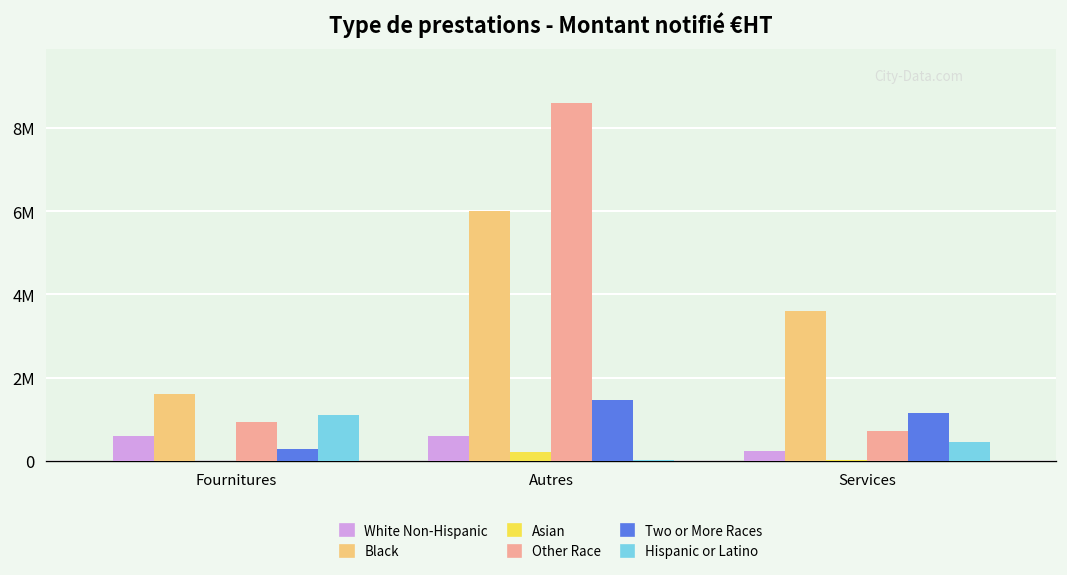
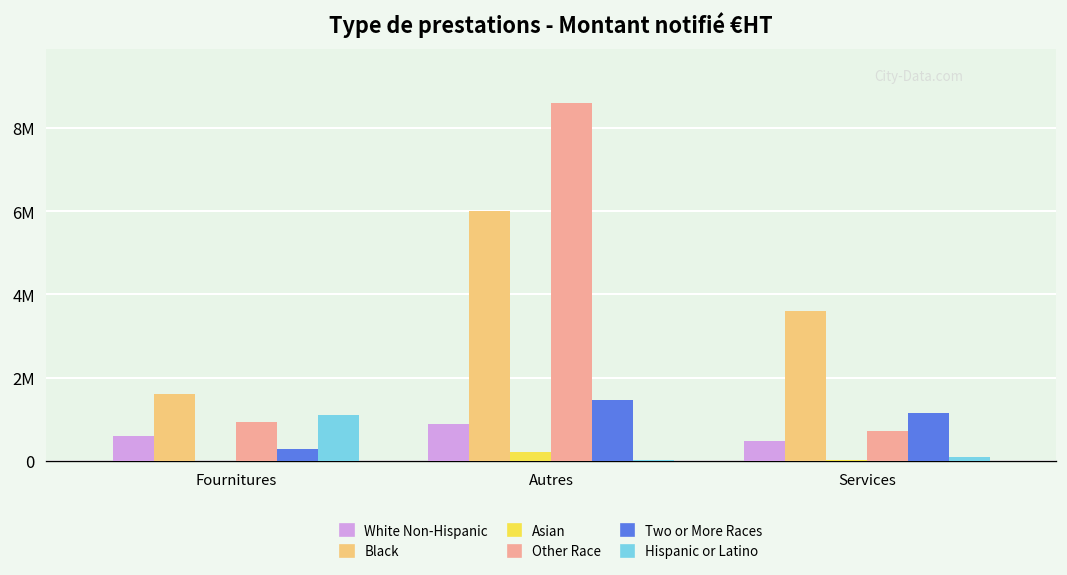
White Non-Hispanic, Autres: 600000 -> 900000
White Non-Hispanic, Services: 200000 -> 500000
Hispanic or Latino, Services: 500000 -> 100000
